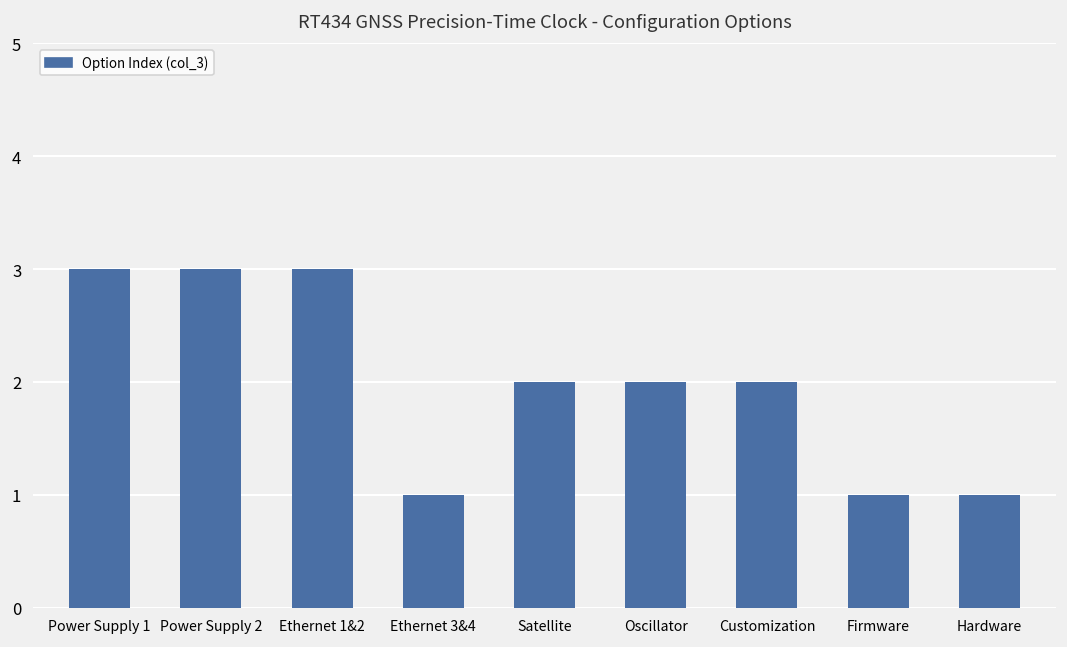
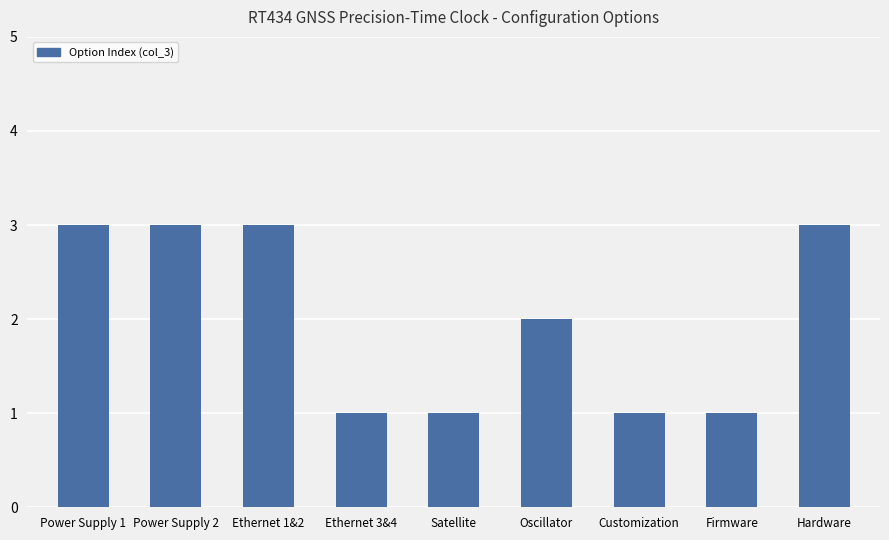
Satellite: 2 -> 1
Customization: 2 -> 1
Hardware: 1 -> 3
